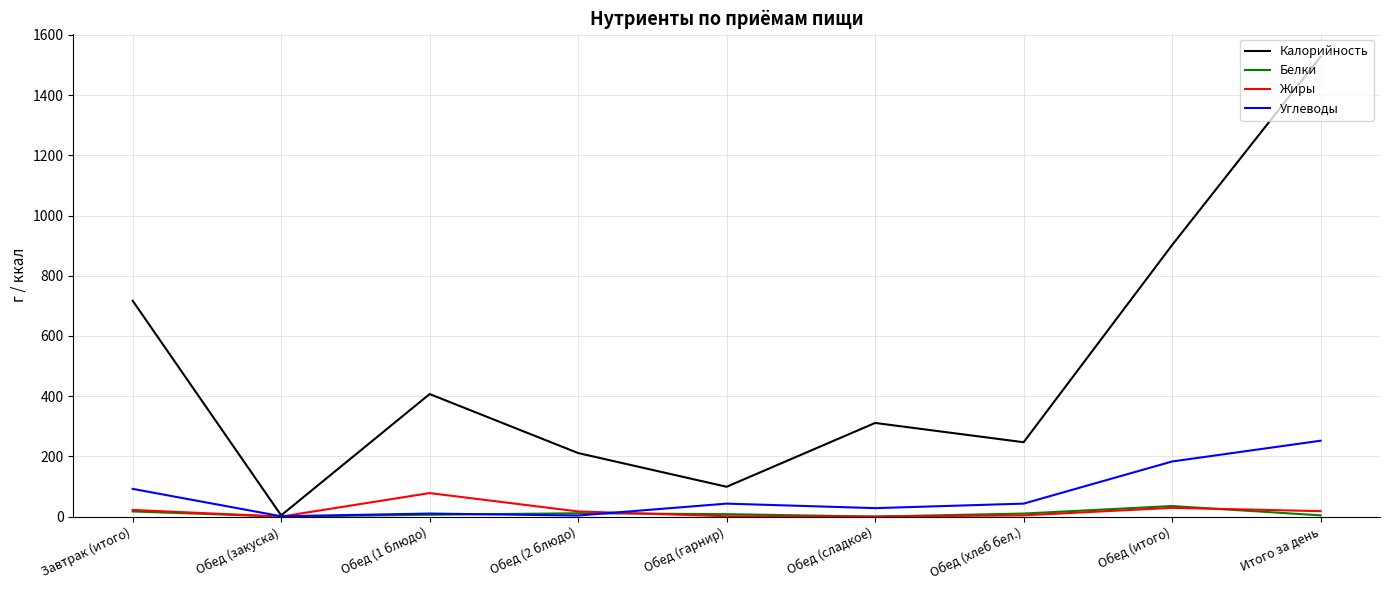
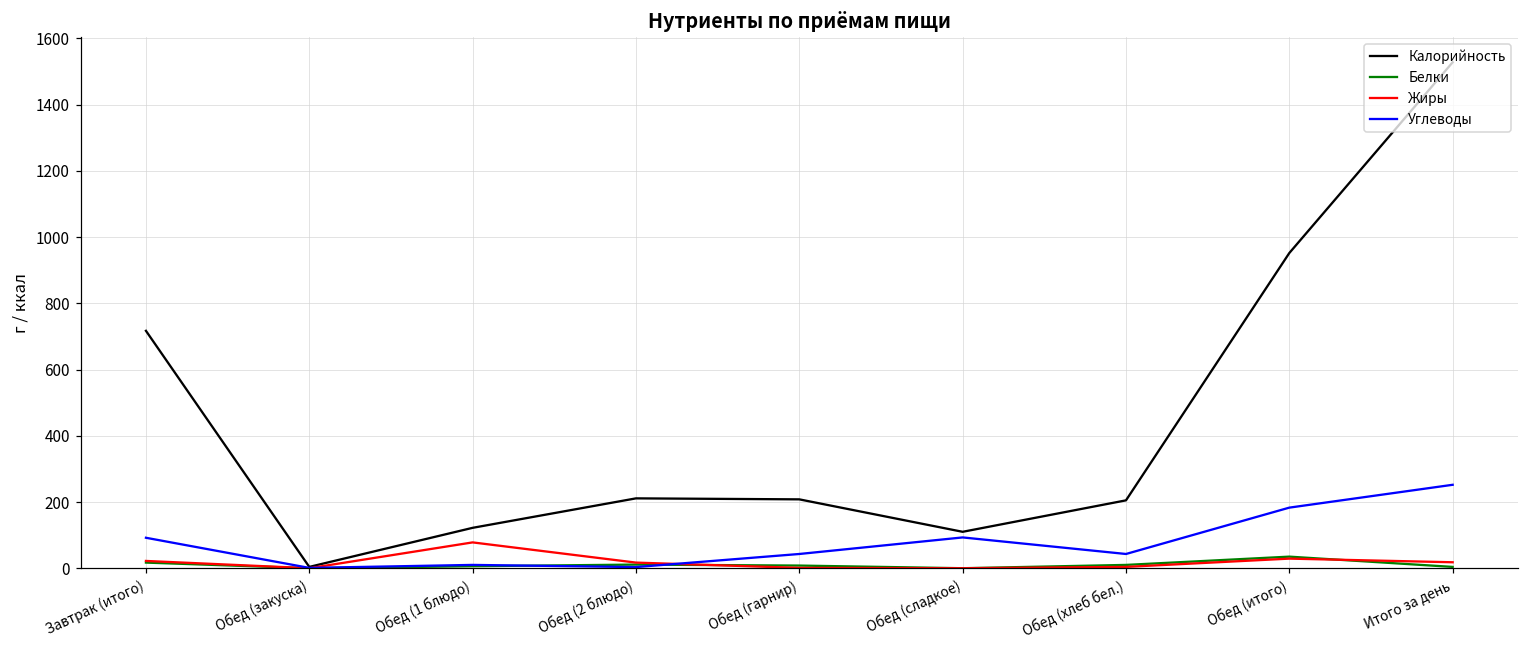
Калорийность, Обед (1 блюдо): 410 -> 120
Калорийность, Обед (гарнир): 100 -> 210
Калорийность, Обед (сладкое): 310 -> 110
Углеводы, Обед (сладкое): 30 -> 90
Калорийность, Обед (хлеб бел.): 250 -> 210
Калорийность, Обед (итого): 900 -> 950
